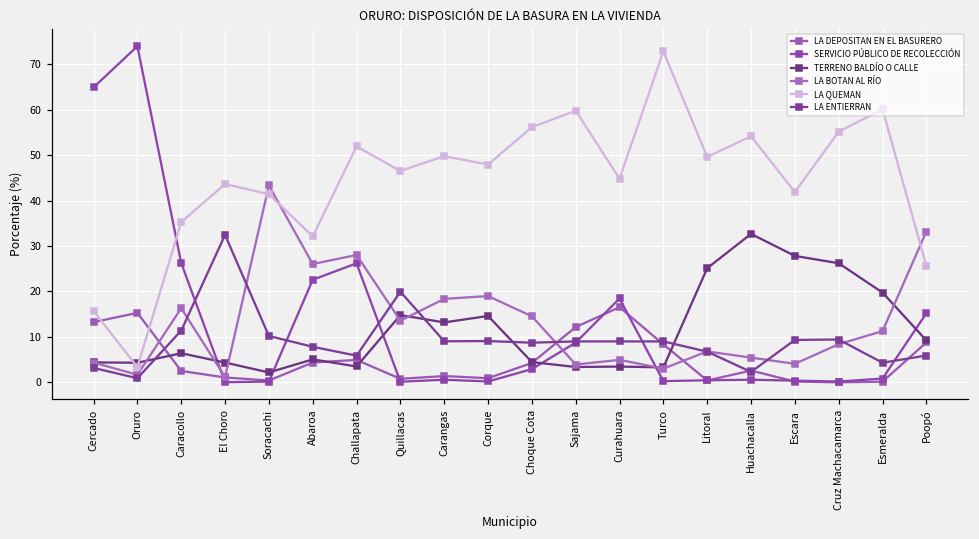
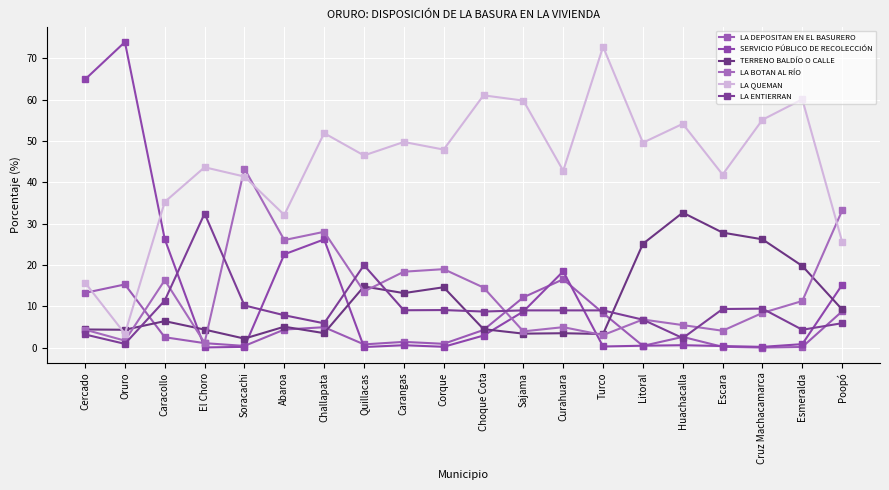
LA QUEMAN, Choque Cota: 56 -> 61
LA QUEMAN, Curahuara: 45 -> 43
